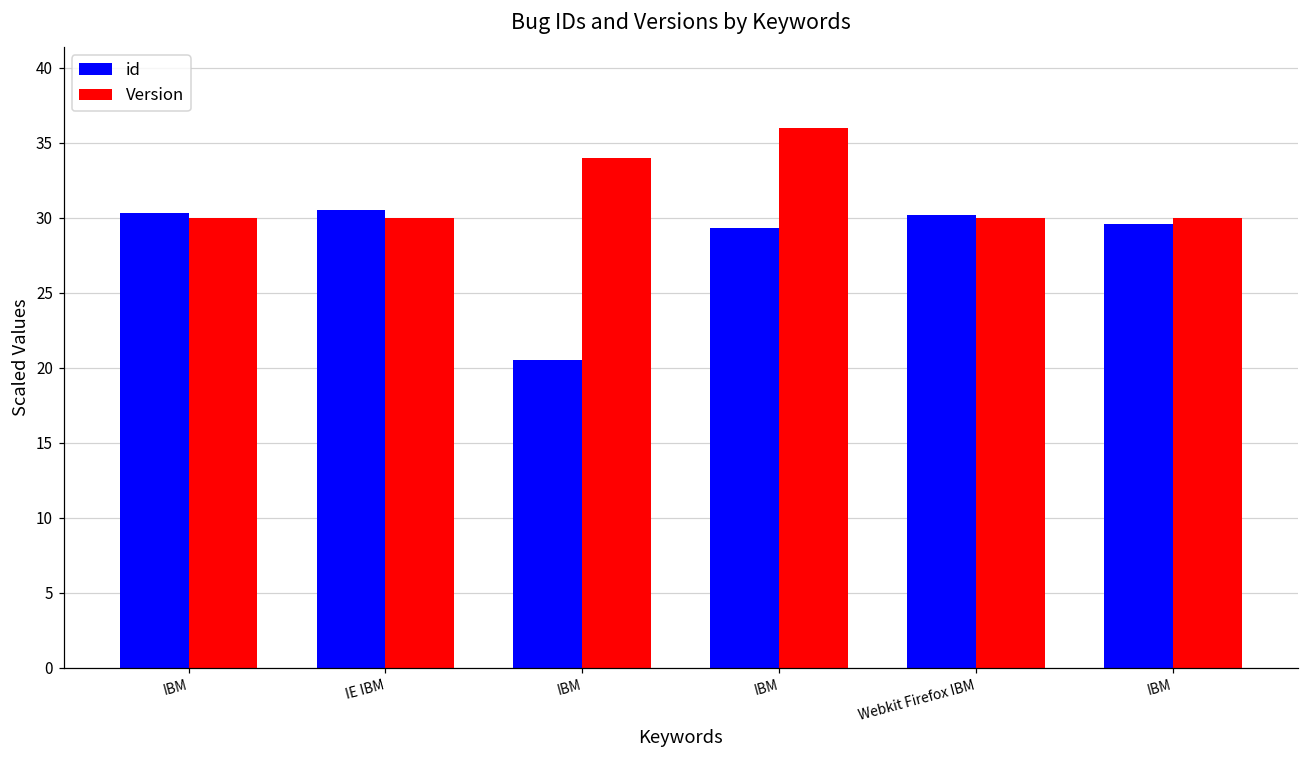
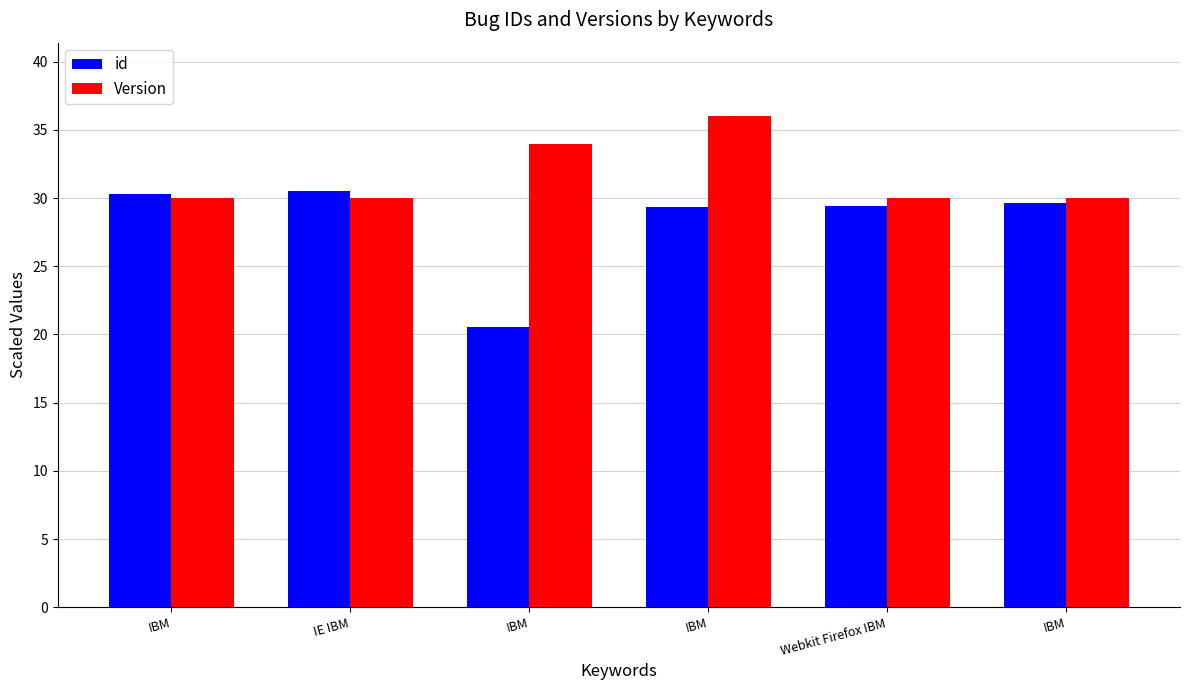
id, Webkit Firefox IBM: 30.2 -> 29.4
